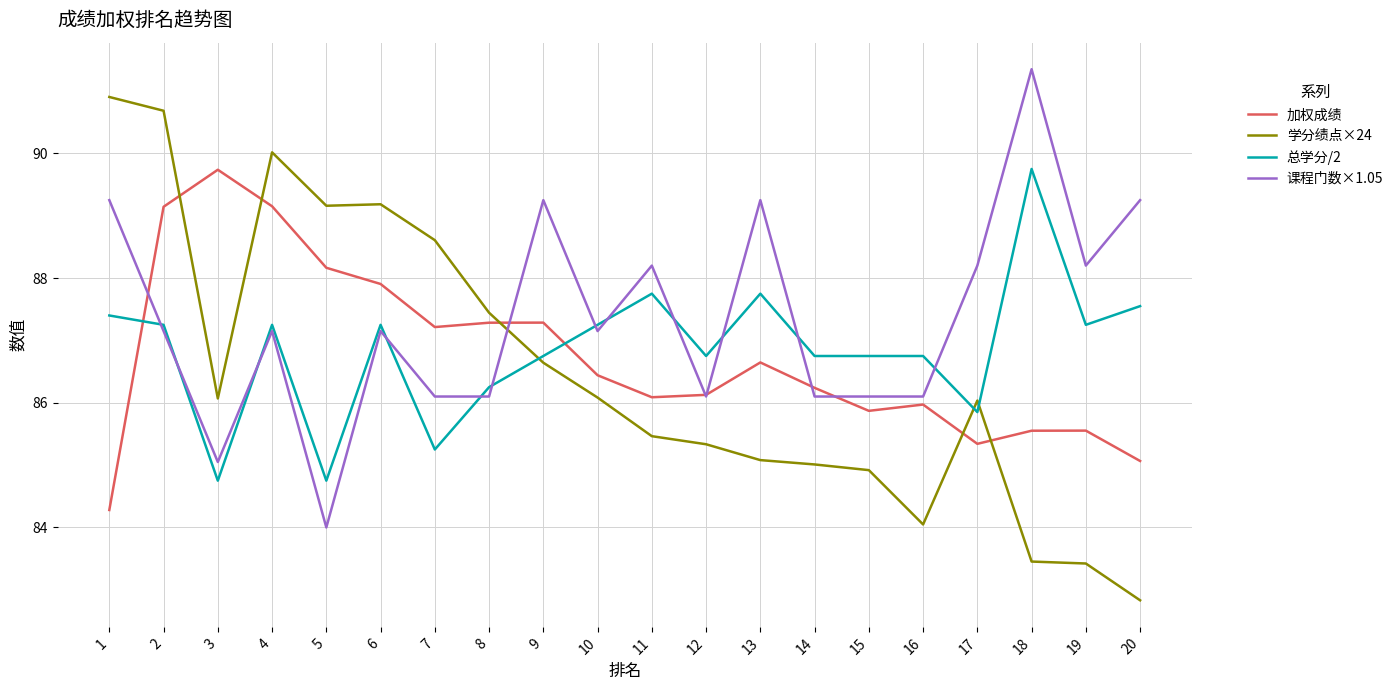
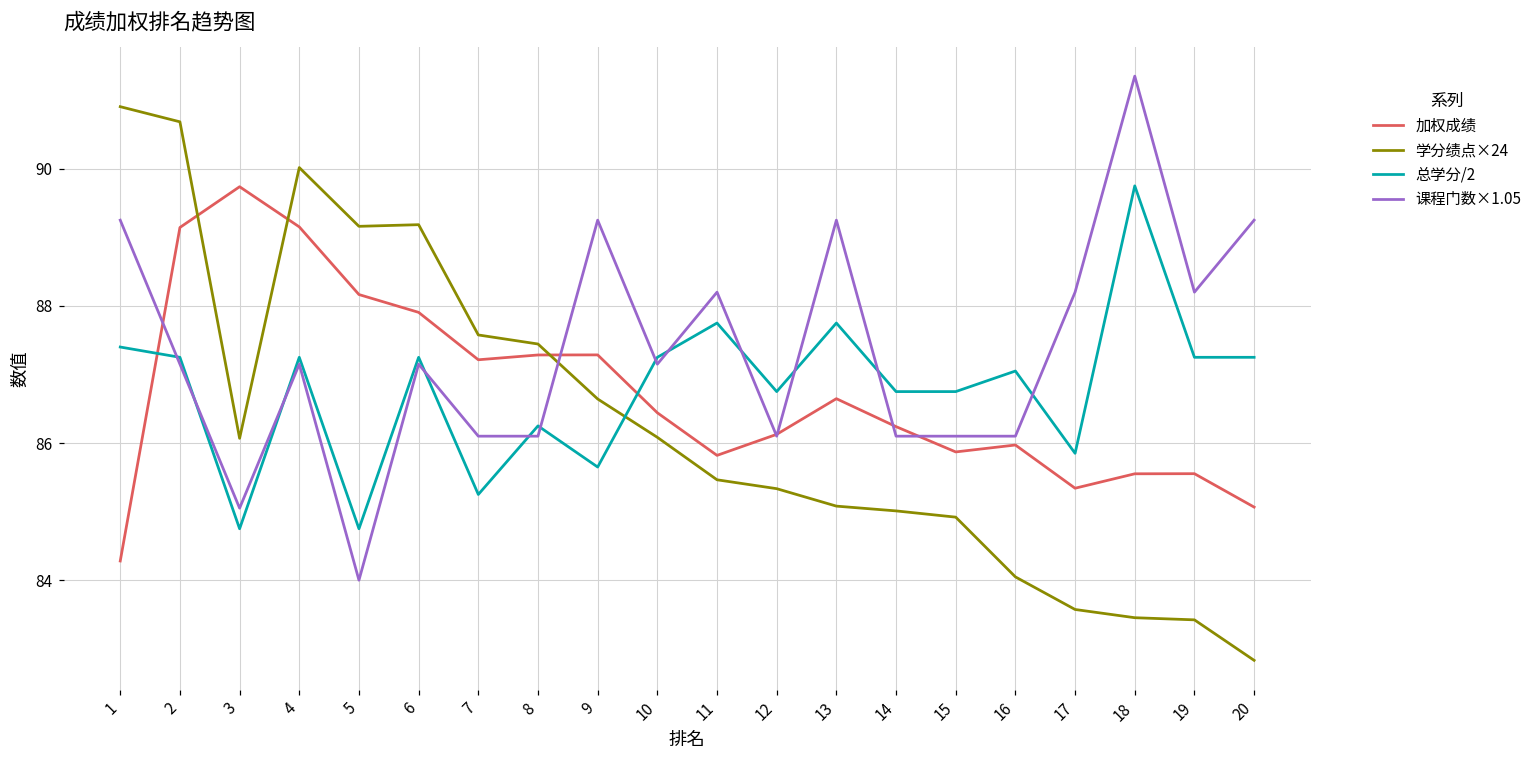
学分绩点×24, 7: 88.6 -> 87.6
总学分/2, 9: 86.8 -> 85.7
加权成绩, 11: 86.1 -> 85.8
总学分/2, 16: 86.8 -> 87.1
学分绩点×24, 17: 86.0 -> 83.6
总学分/2, 20: 87.6 -> 87.3
